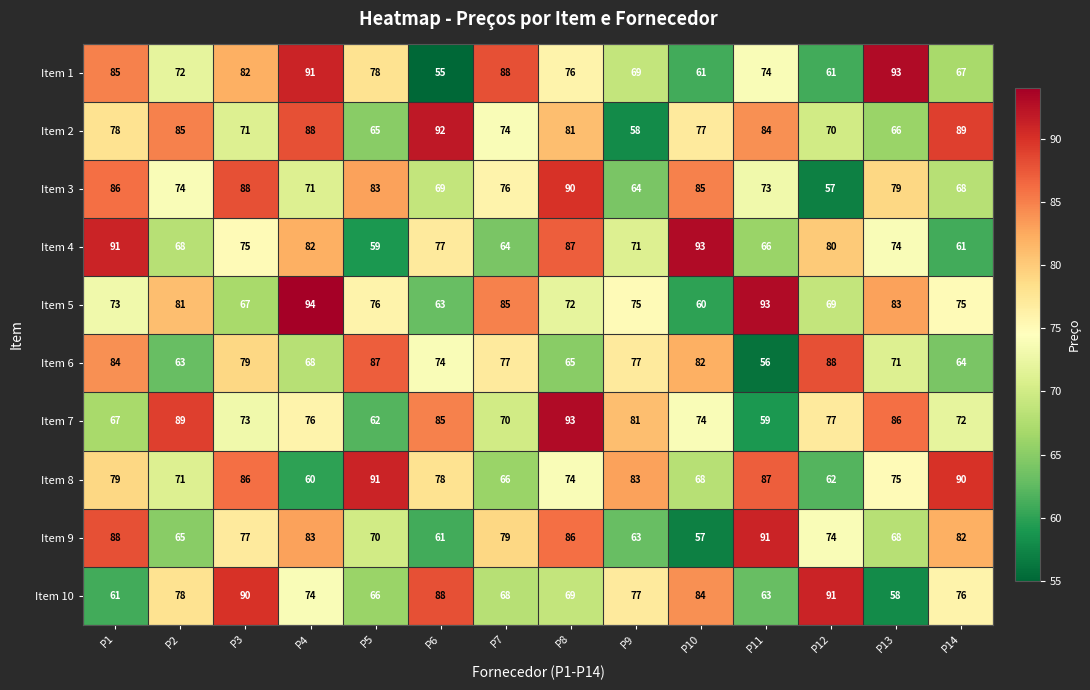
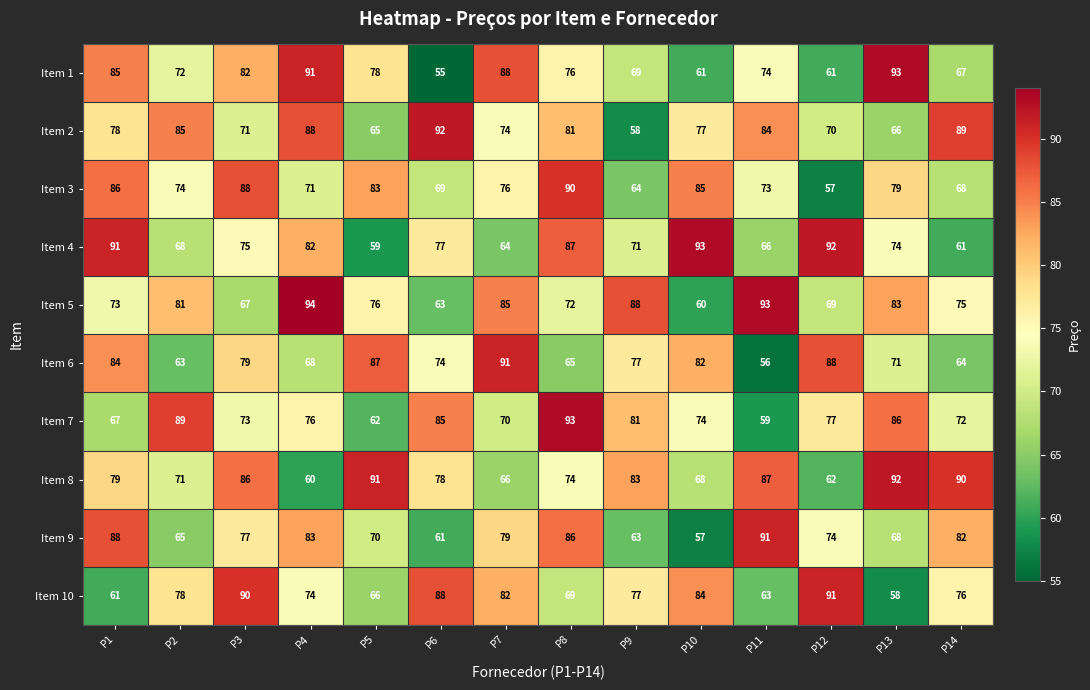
Item 4, P12: 80 -> 92
Item 5, P9: 75 -> 88
Item 6, P7: 77 -> 91
Item 8, P13: 75 -> 92
Item 10, P7: 68 -> 82
